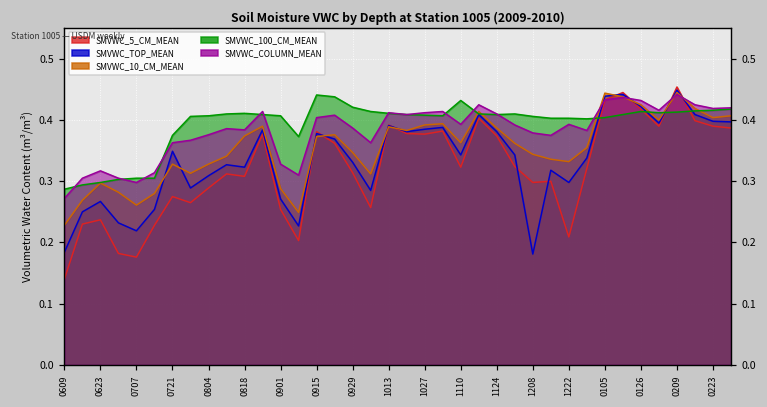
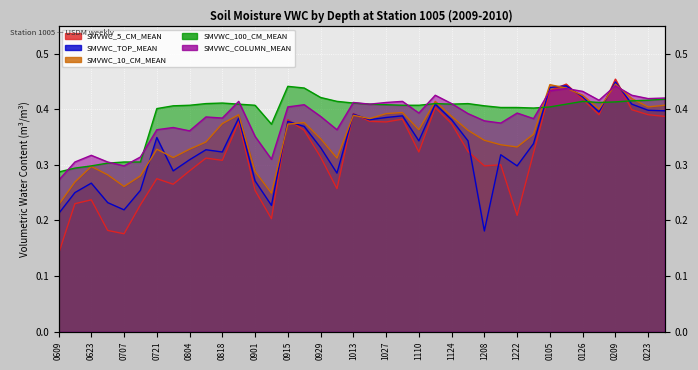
SMVWC_TOP_MEAN, 0609: 0.18 -> 0.21
SMVWC_100_CM_MEAN, 0721: 0.38 -> 0.40
SMVWC_COLUMN_MEAN, 0804: 0.38 -> 0.36
SMVWC_COLUMN_MEAN, 0901: 0.33 -> 0.35
SMVWC_100_CM_MEAN, 1110: 0.43 -> 0.41
